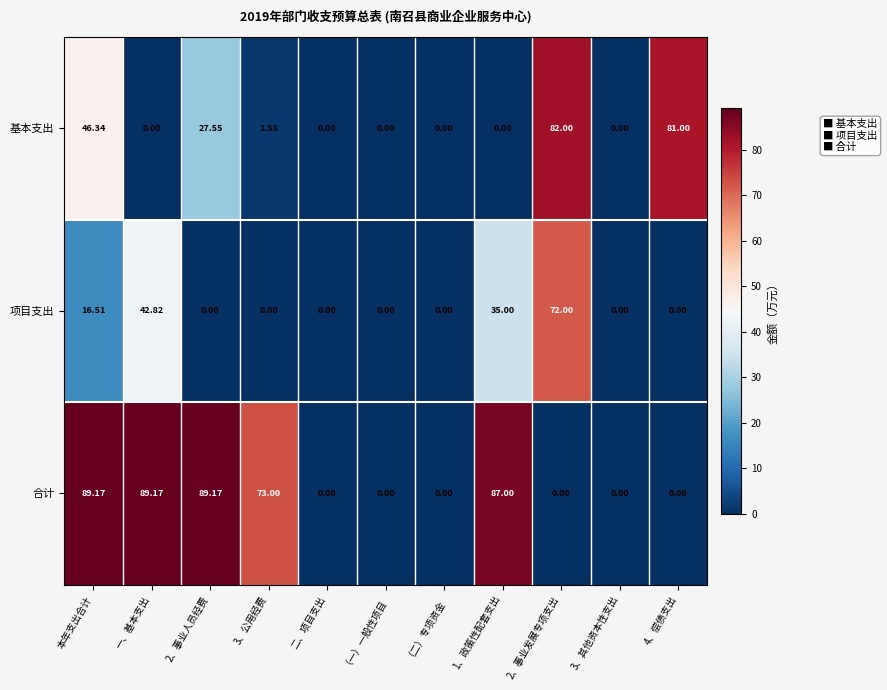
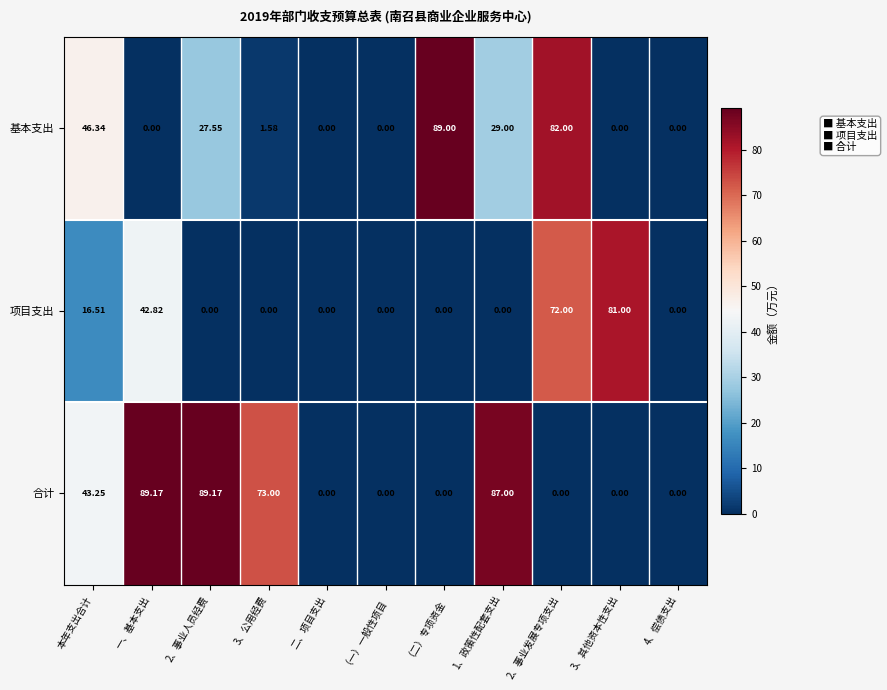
基本支出, （二）专项资金: 0.00 -> 89.00
基本支出, 1、政策性配套支出: 0.00 -> 29.00
基本支出, 4、偿债支出: 81.00 -> 0.00
项目支出, 1、政策性配套支出: 35.00 -> 0.00
项目支出, 3、其他资本性支出: 0.00 -> 81.00
合计, 本年支出合计: 89.17 -> 43.25
